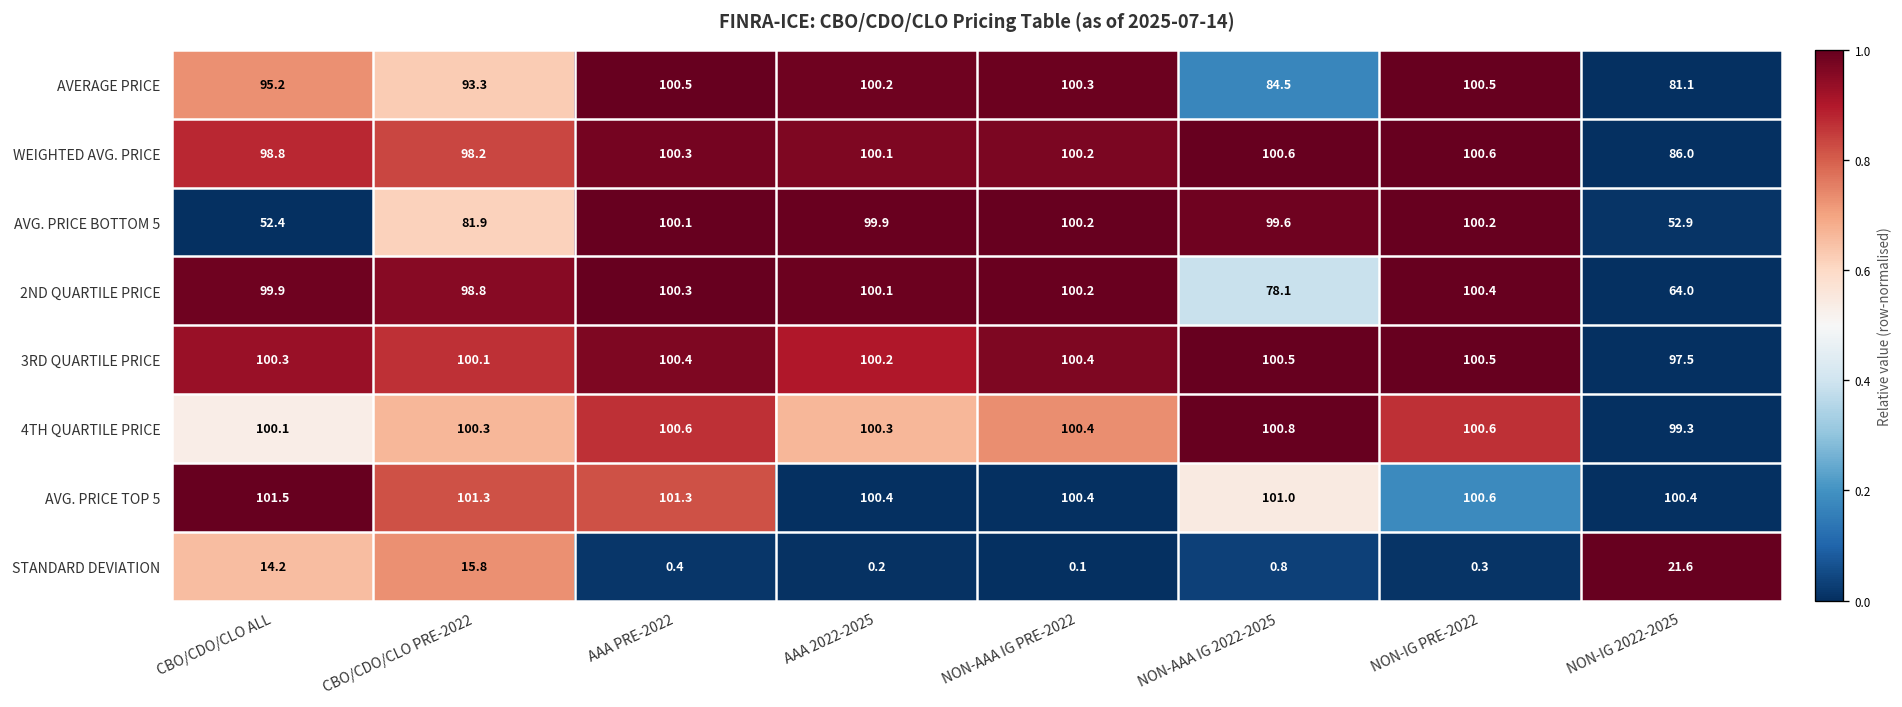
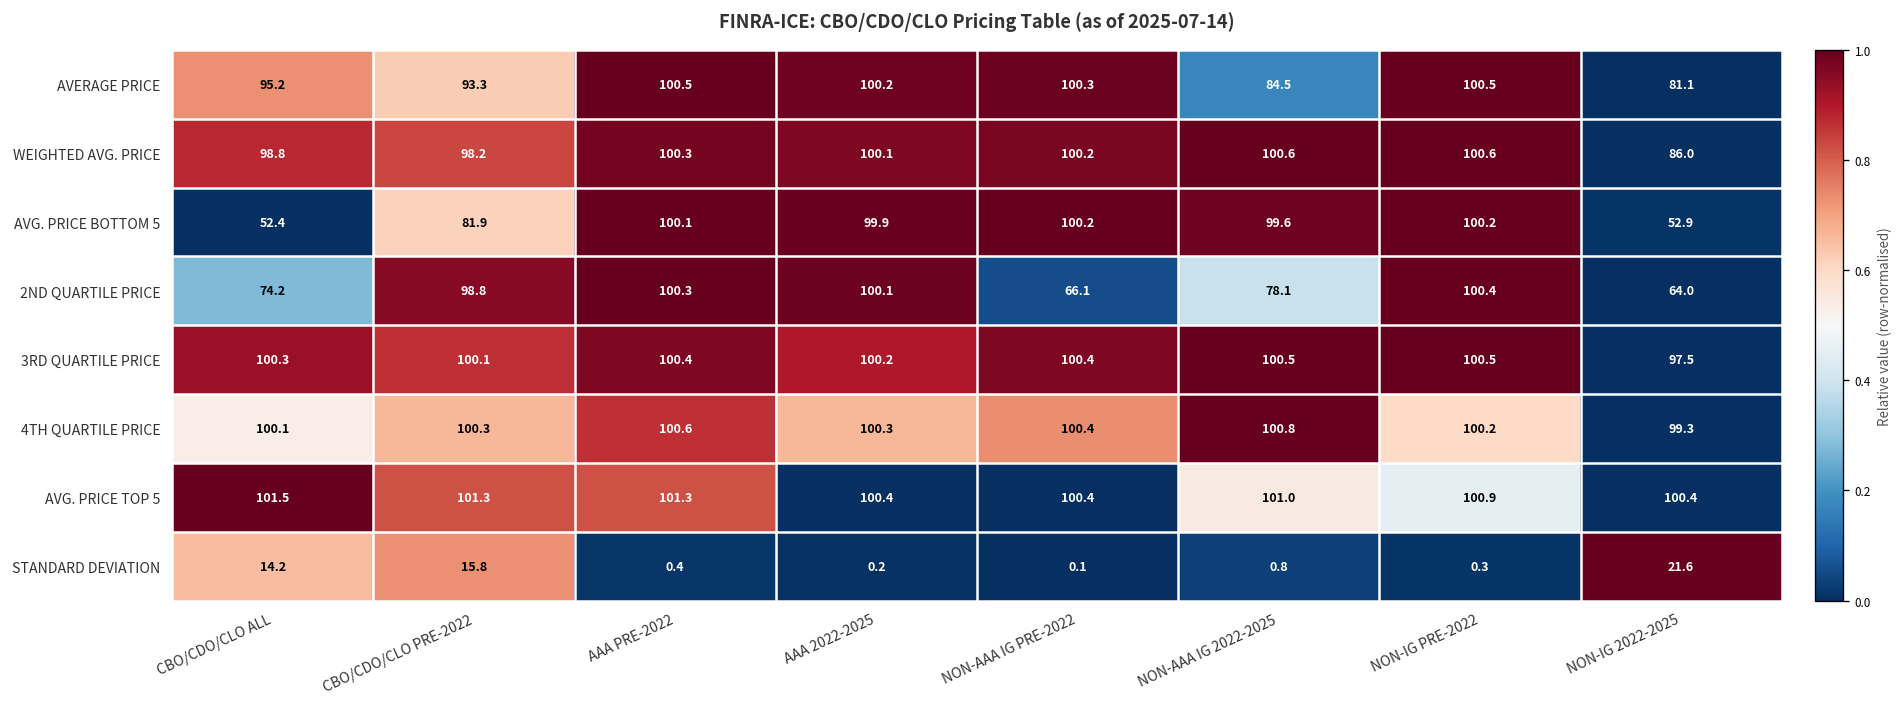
2ND QUARTILE PRICE, CBO/CDO/CLO ALL: 99.9 -> 74.2
2ND QUARTILE PRICE, NON-AAA IG PRE-2022: 100.2 -> 66.1
4TH QUARTILE PRICE, NON-IG PRE-2022: 100.6 -> 100.2
AVG. PRICE TOP 5, NON-IG PRE-2022: 100.6 -> 100.9
